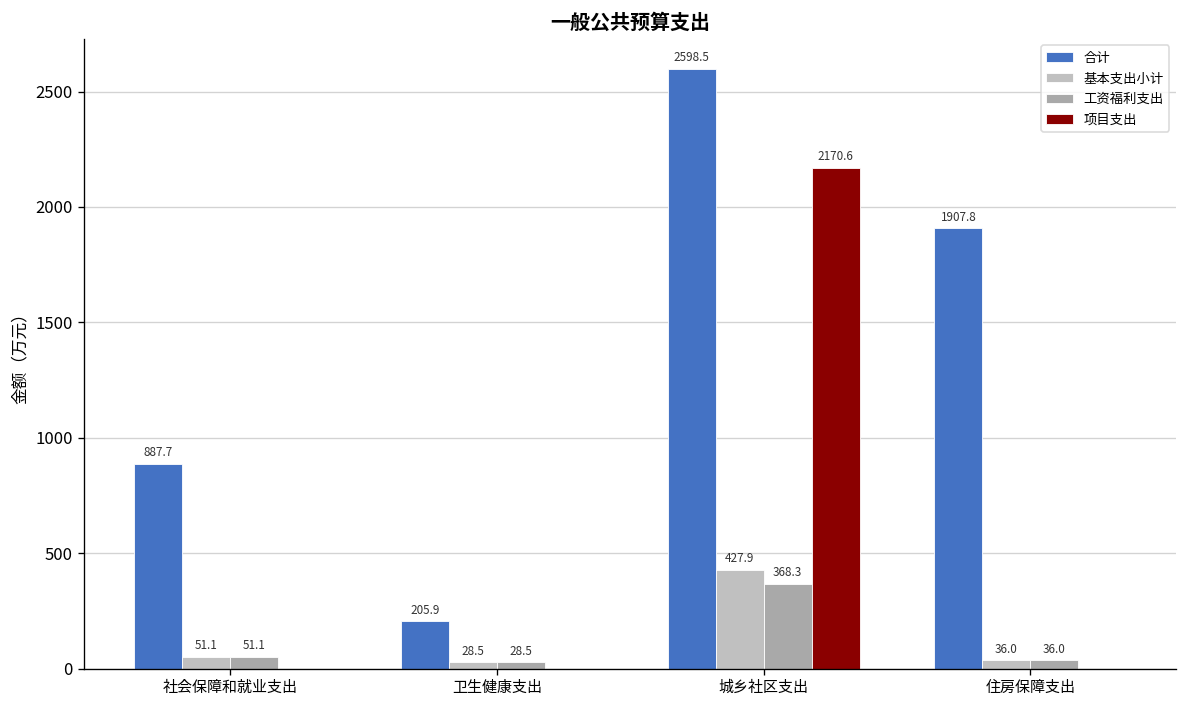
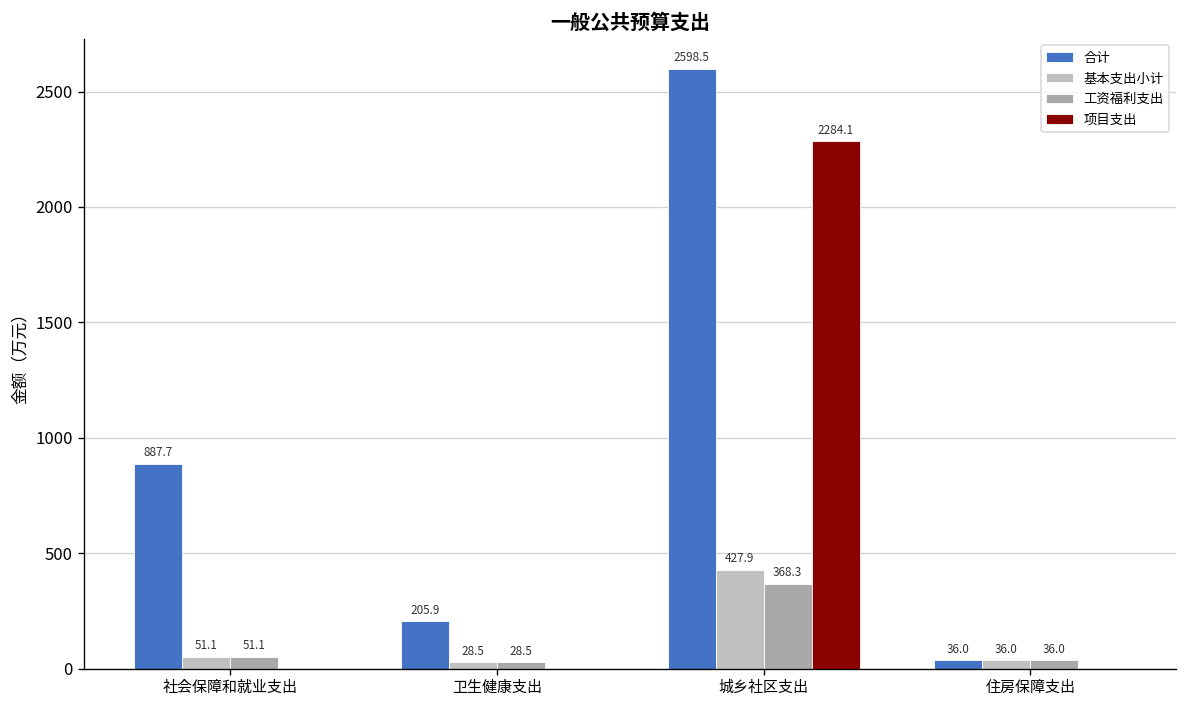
项目支出, 城乡社区支出: 2170.6 -> 2284.1
合计, 住房保障支出: 1907.8 -> 36.0
